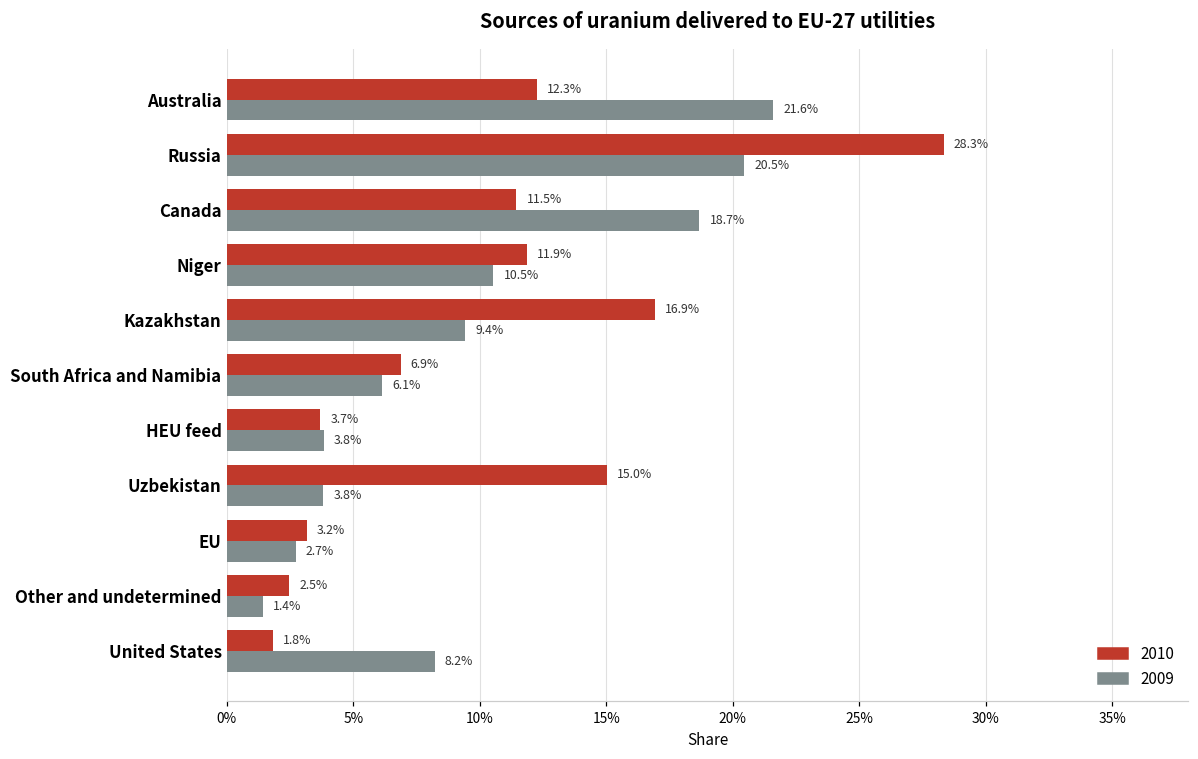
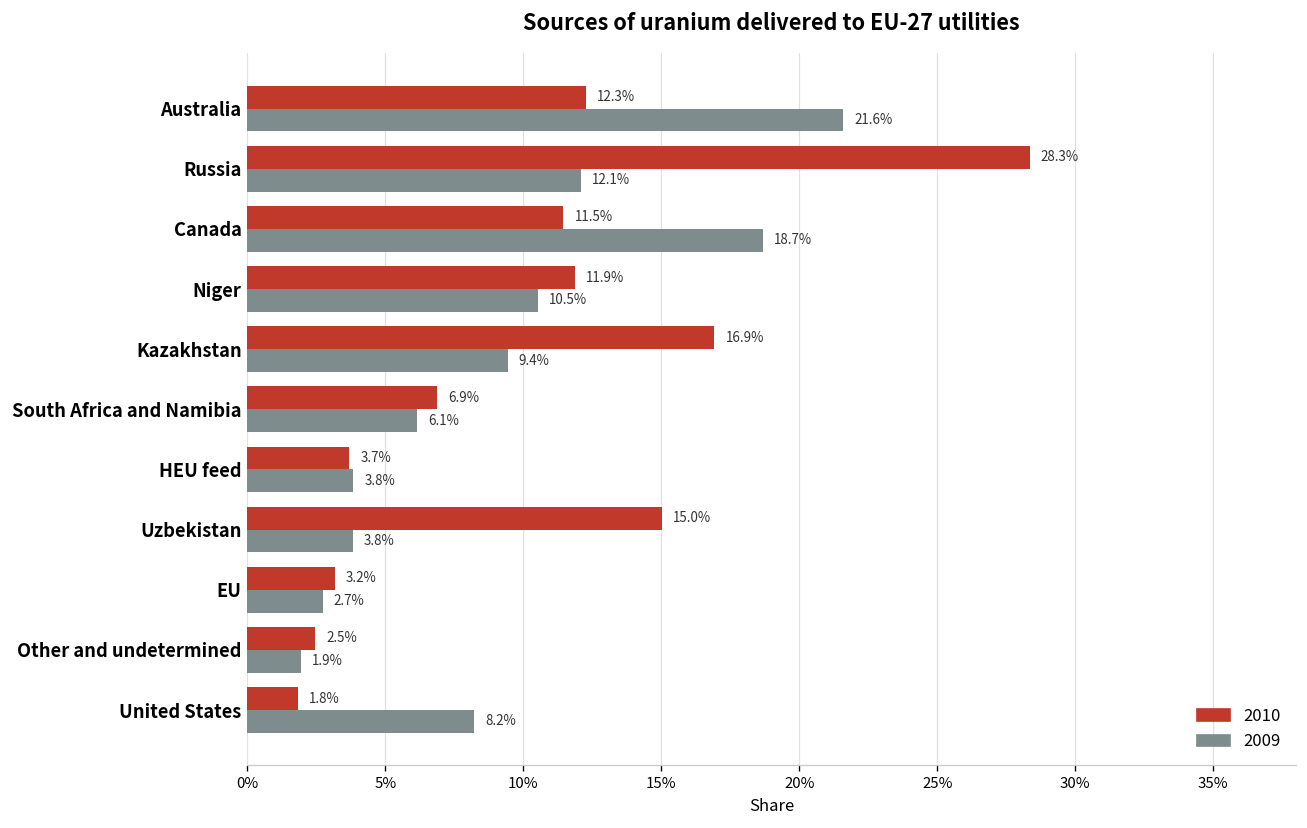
2009, Russia: 20.5% -> 12.1%
2009, Other and undetermined: 1.4% -> 1.9%
